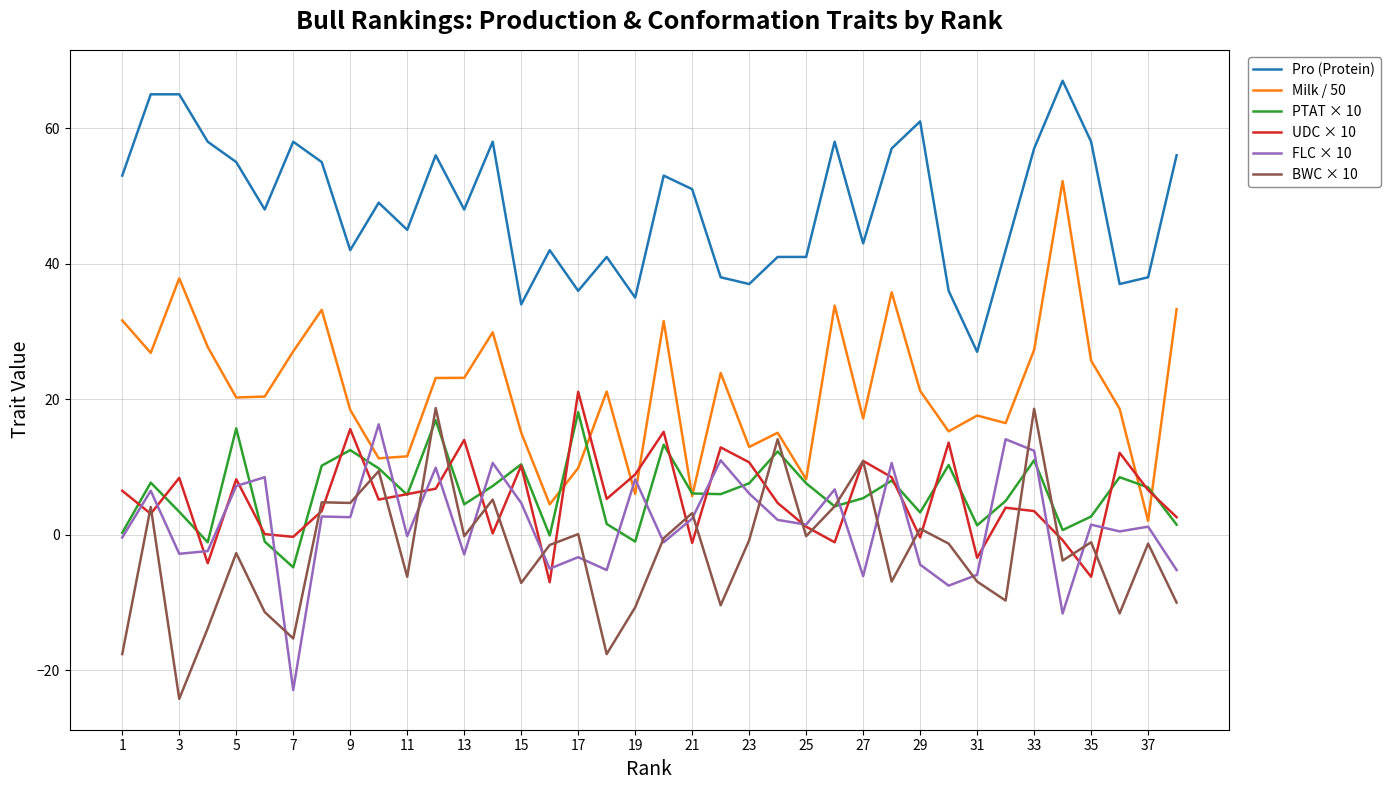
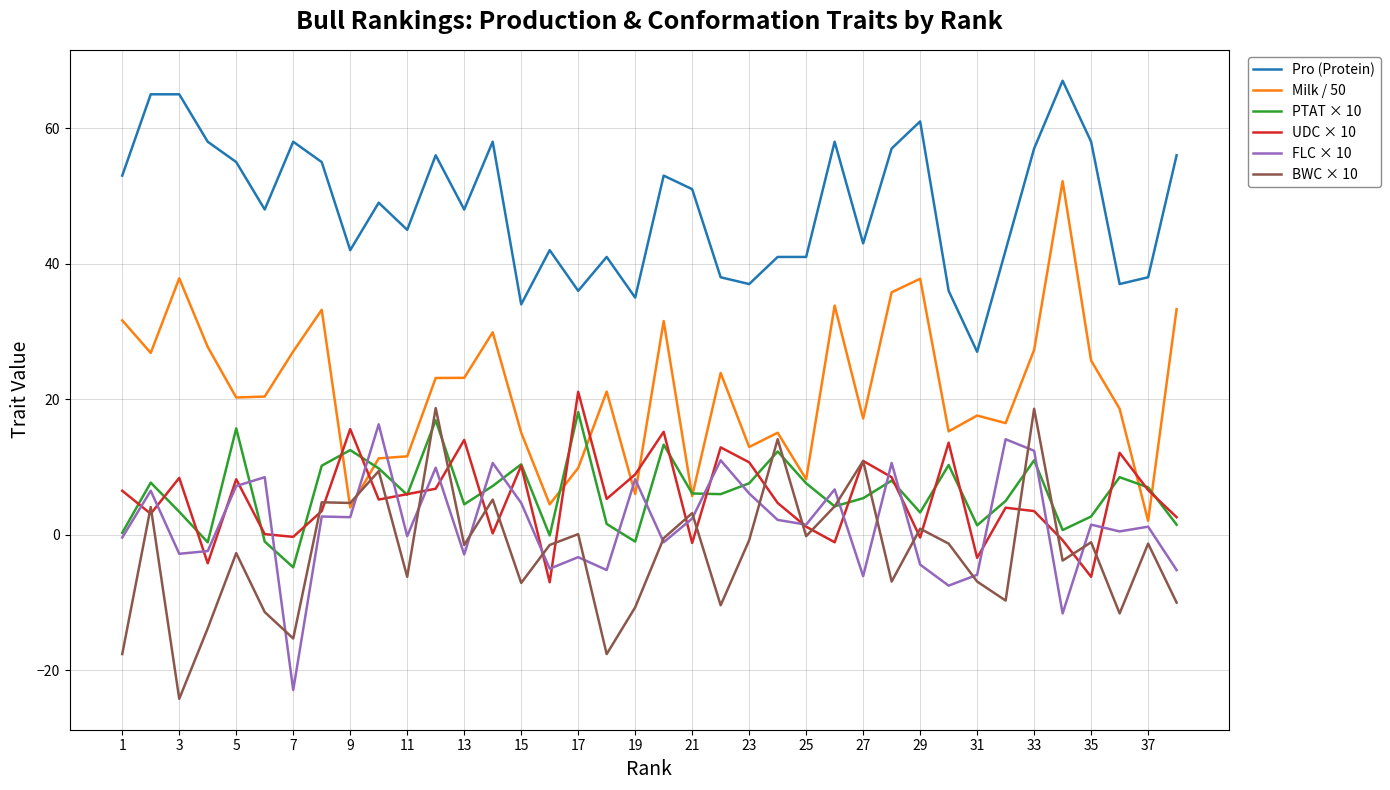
Milk / 50, 9: 18 -> 4
BWC × 10, 13: 0 -> -2
Milk / 50, 29: 21 -> 38
